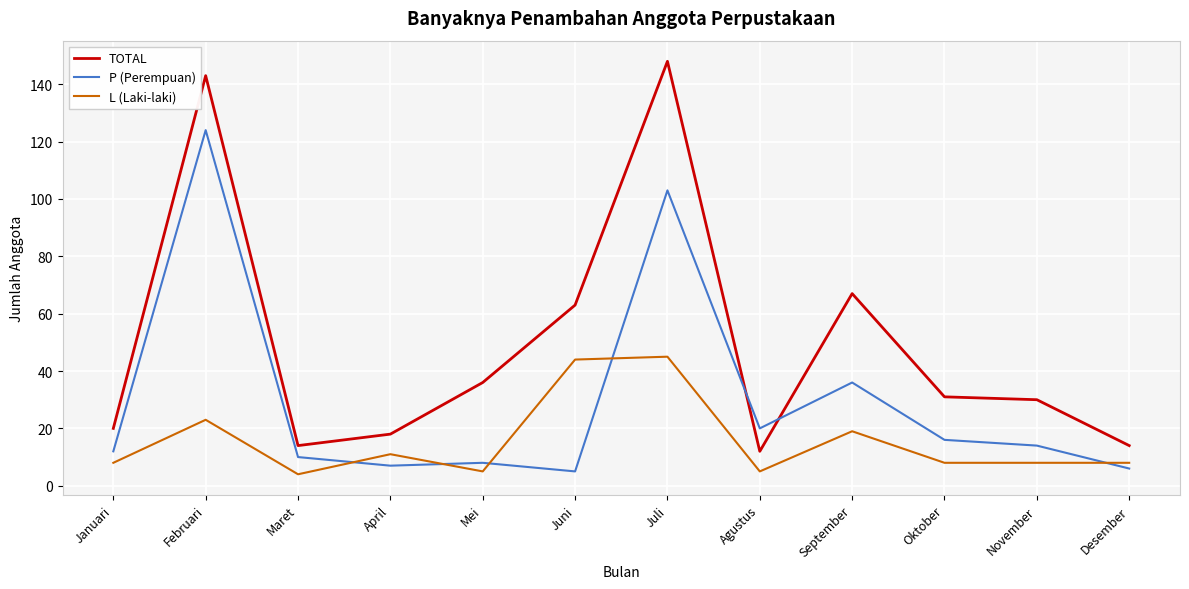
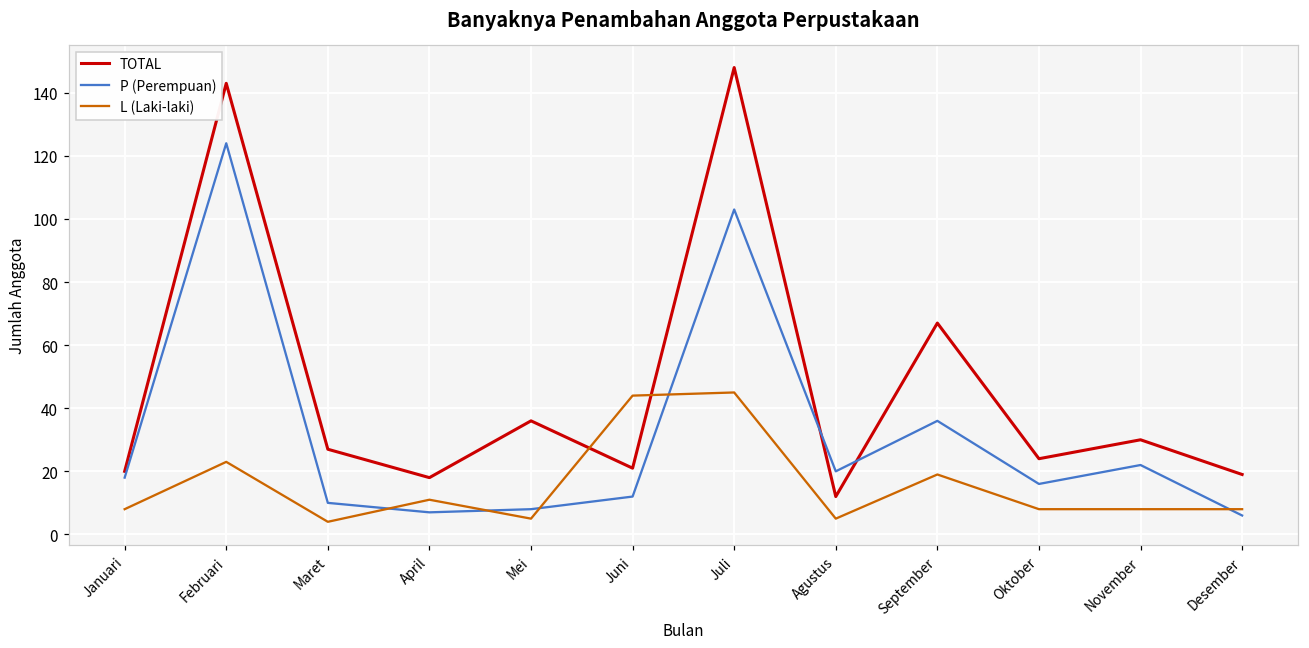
P (Perempuan), Januari: 12 -> 18
TOTAL, Maret: 14 -> 27
TOTAL, Juni: 63 -> 21
P (Perempuan), Juni: 5 -> 12
TOTAL, Oktober: 31 -> 24
P (Perempuan), November: 14 -> 22
TOTAL, Desember: 14 -> 19
